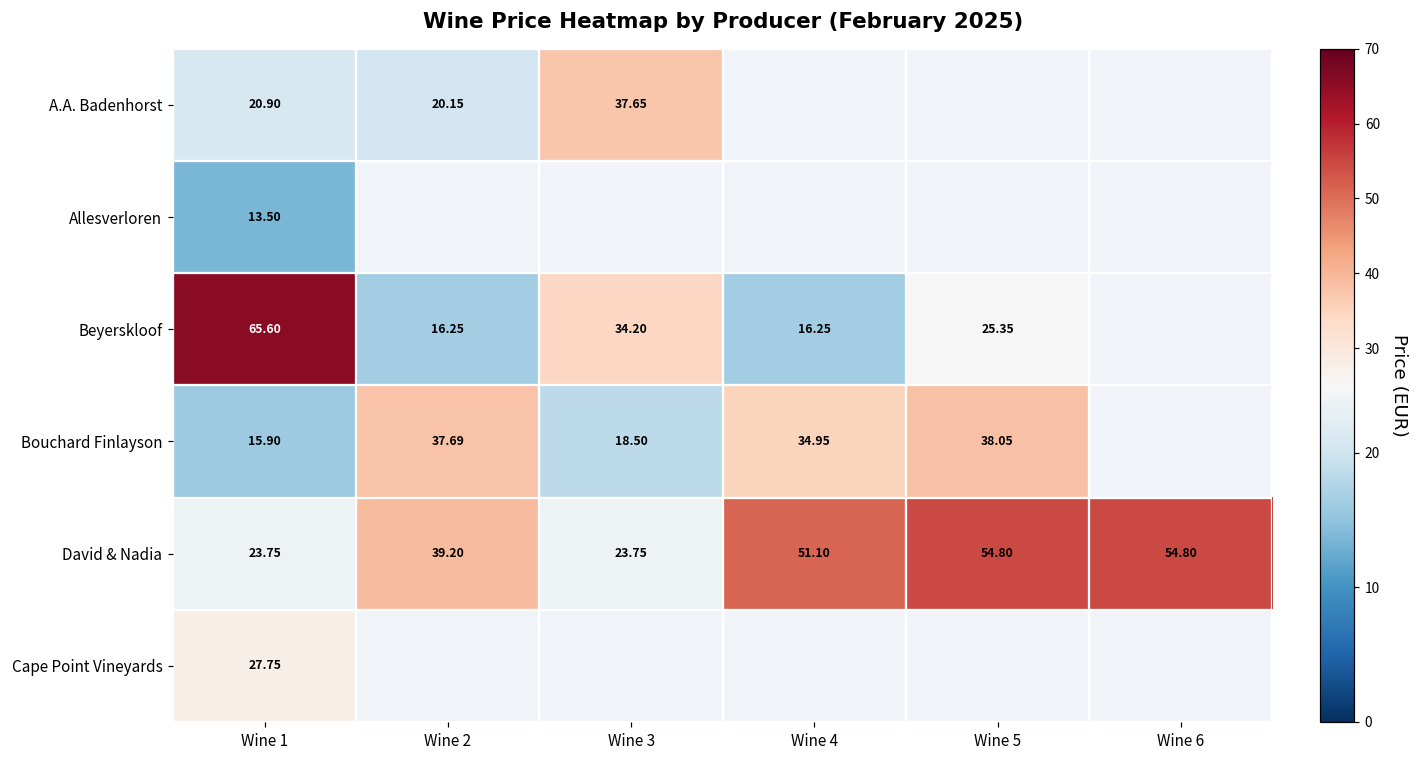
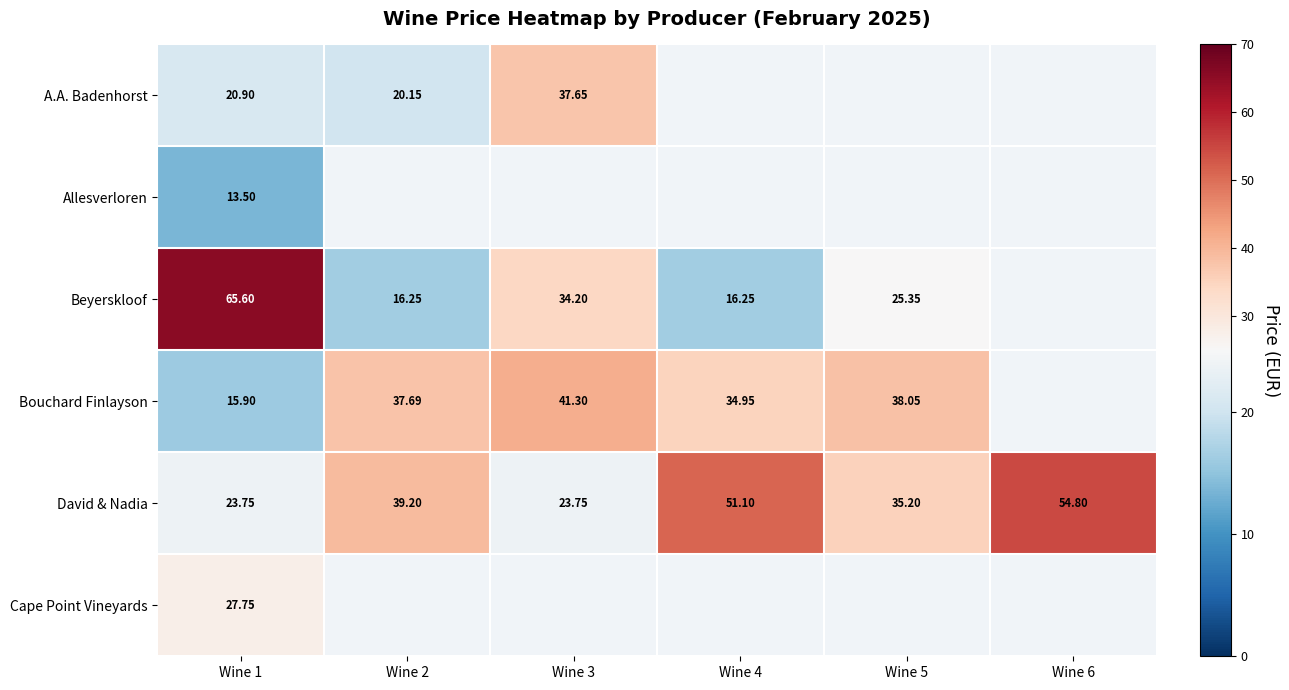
Bouchard Finlayson, Wine 3: 18.50 -> 41.30
David & Nadia, Wine 5: 54.80 -> 35.20
